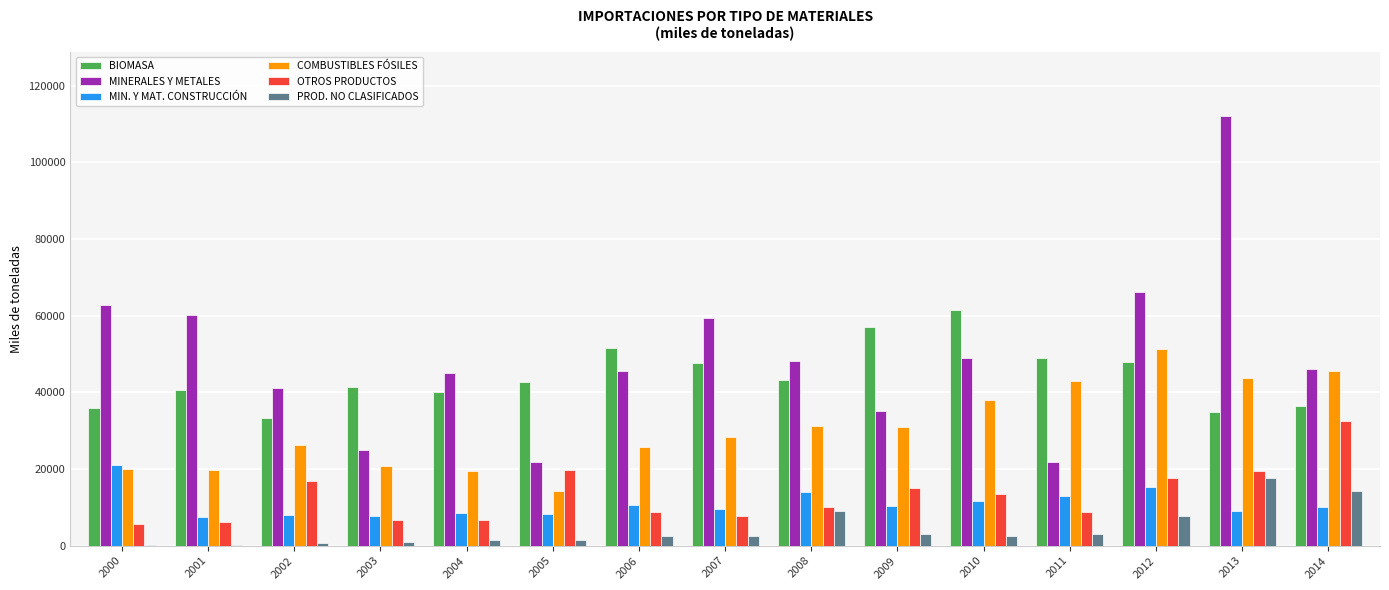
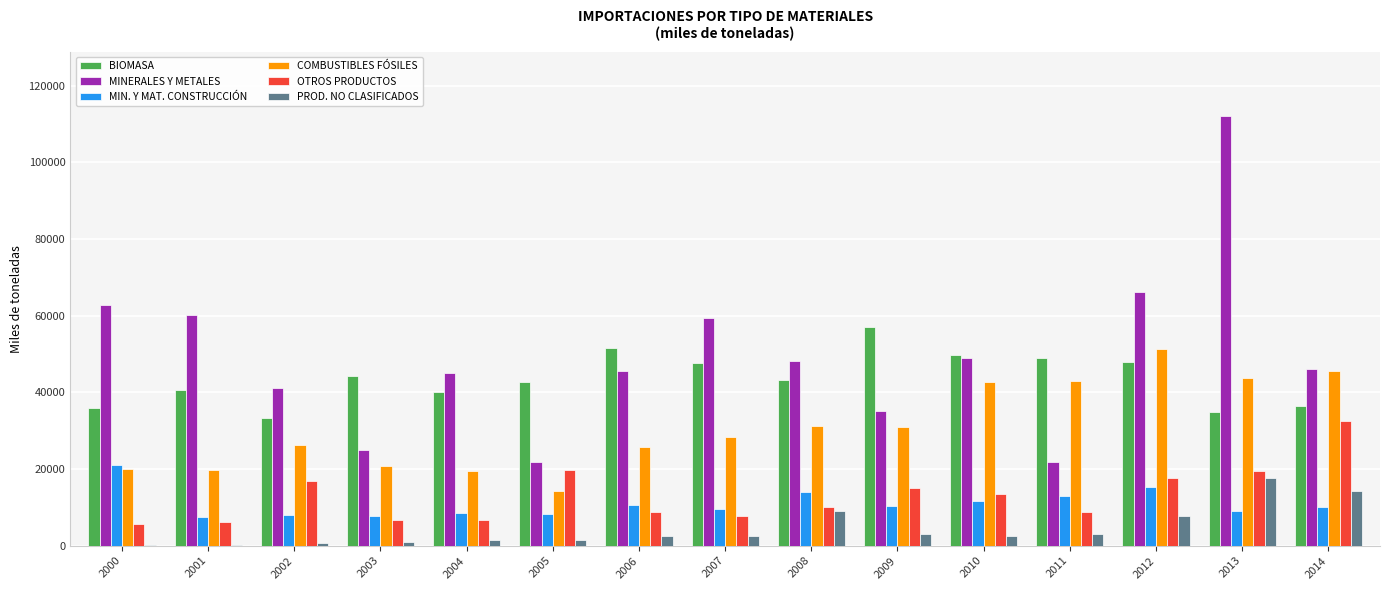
BIOMASA, 2003: 41000 -> 44000
BIOMASA, 2010: 61000 -> 50000
COMBUSTIBLES FÓSILES, 2010: 38000 -> 43000
